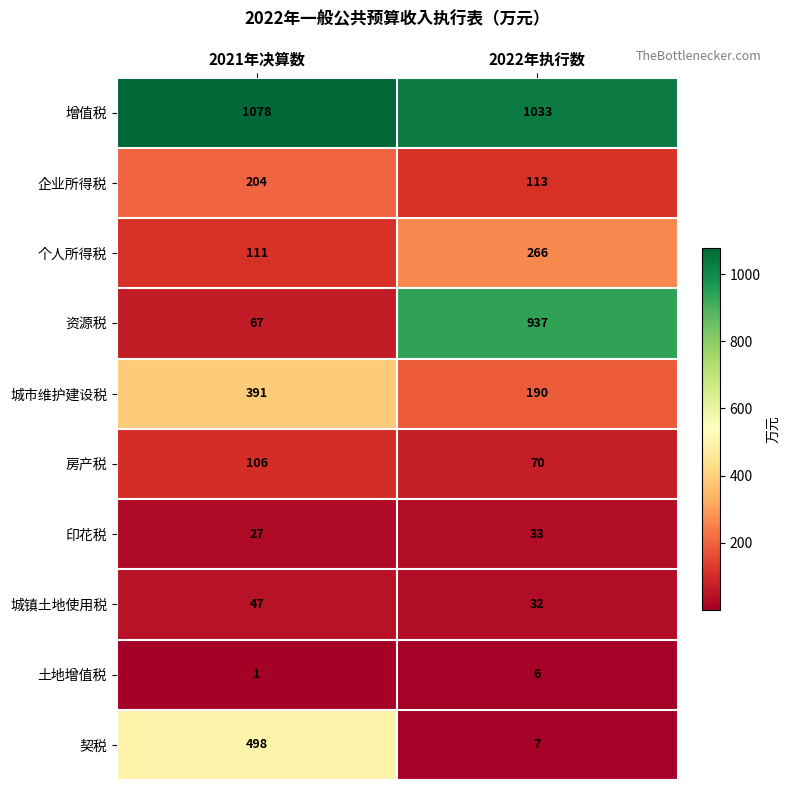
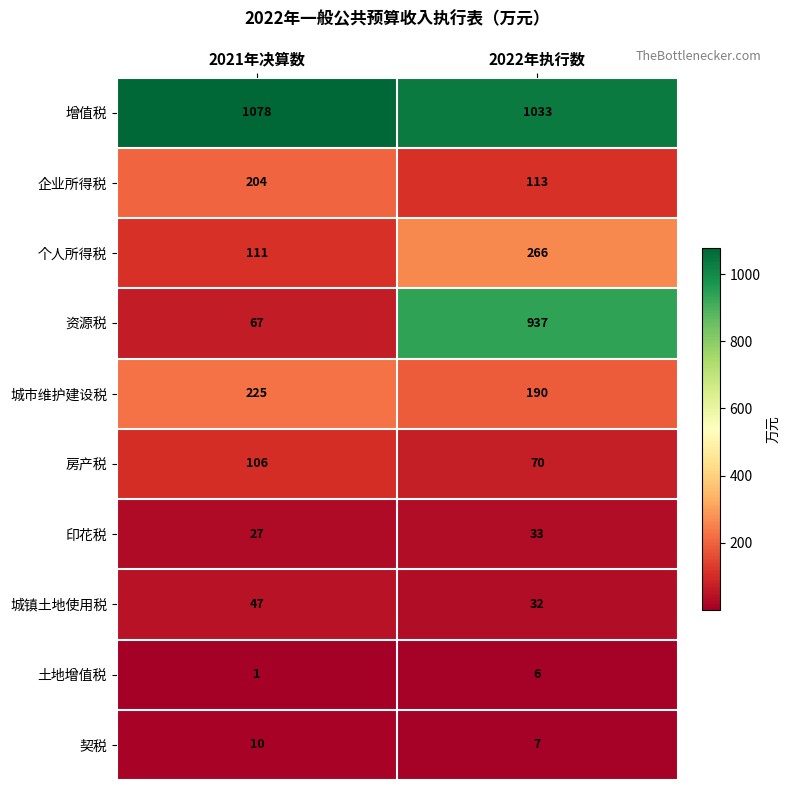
城市维护建设税, 2021年决算数: 391 -> 225
契税, 2021年决算数: 498 -> 10
